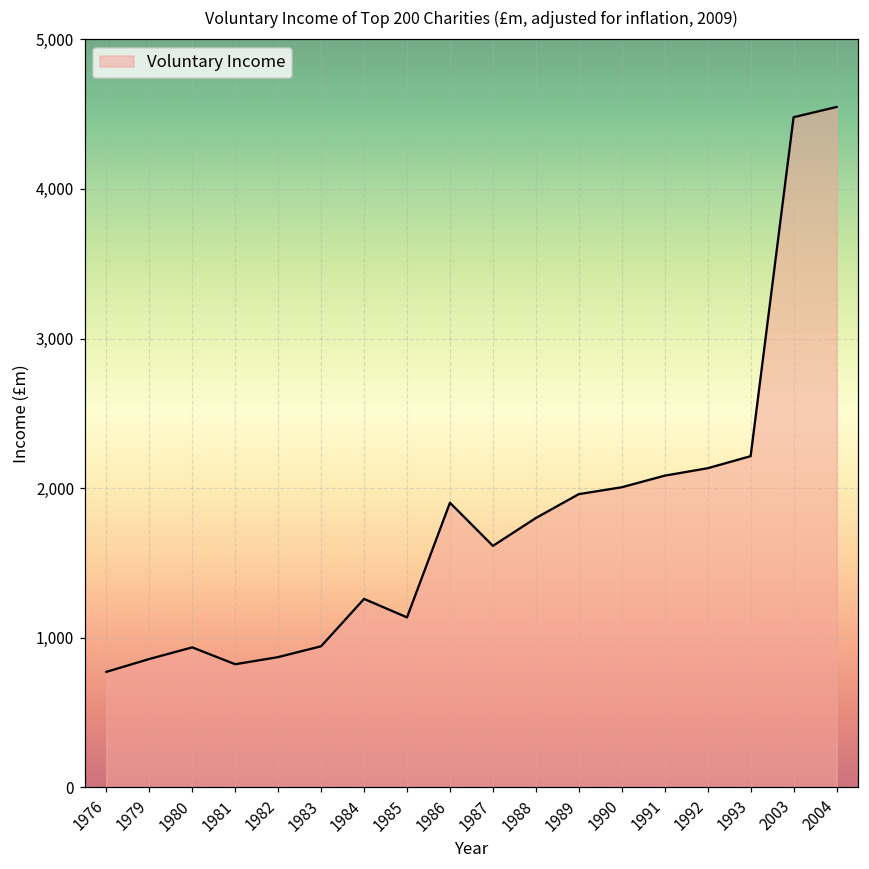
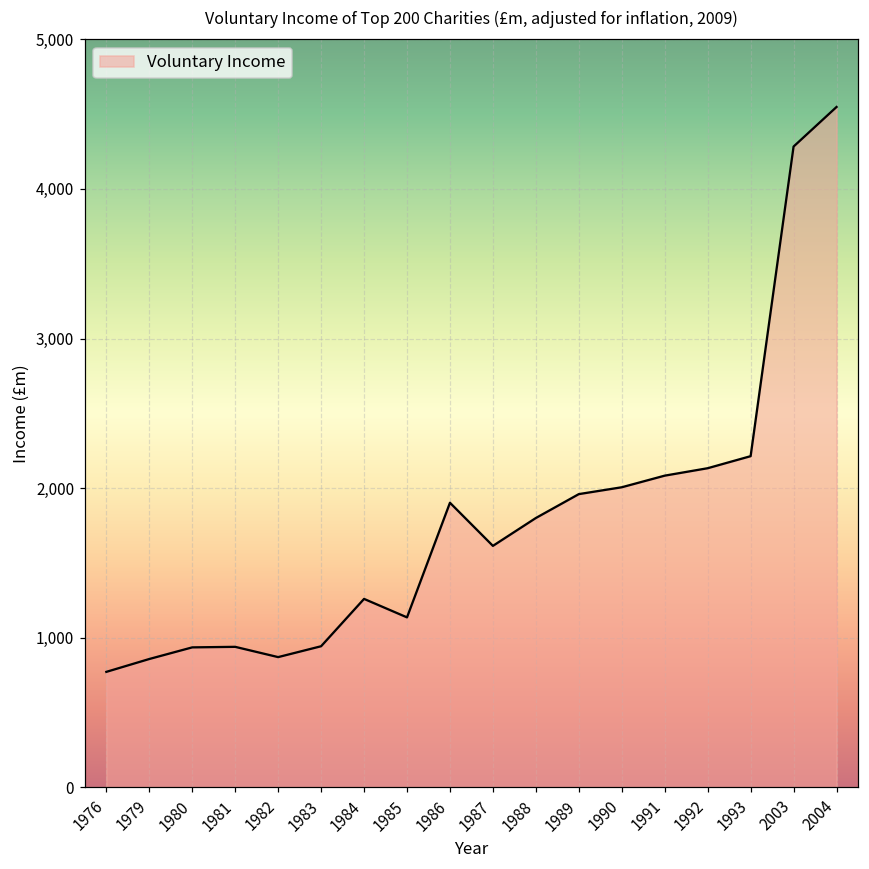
1981: 820 -> 940
2003: 4,480 -> 4,280
